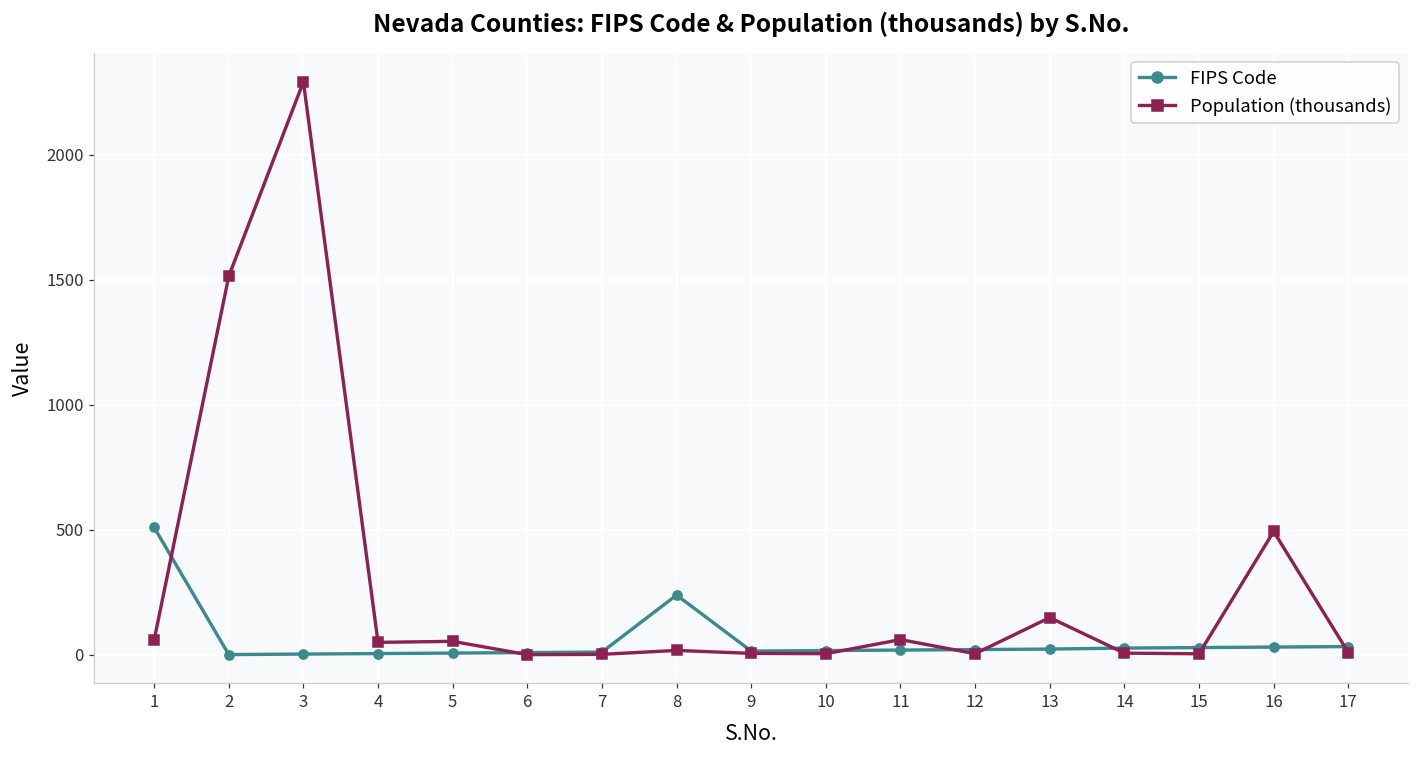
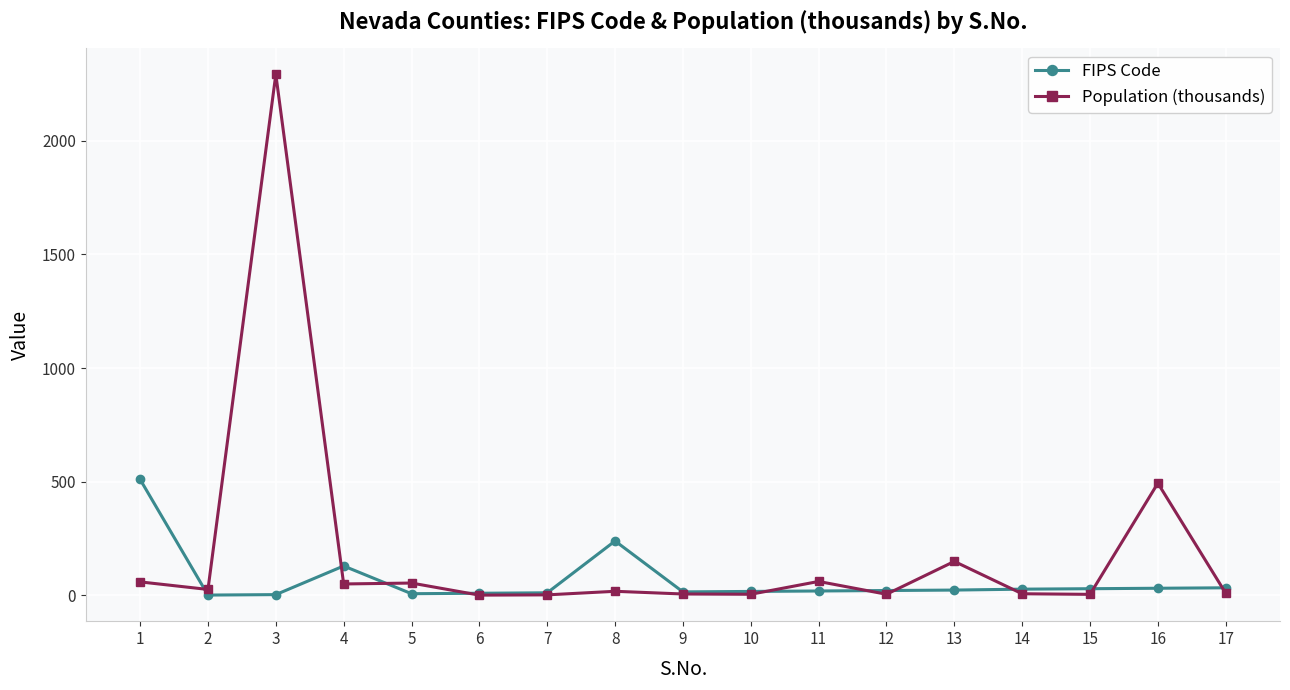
Population (thousands), 2: 1510 -> 30
FIPS Code, 4: 10 -> 130
